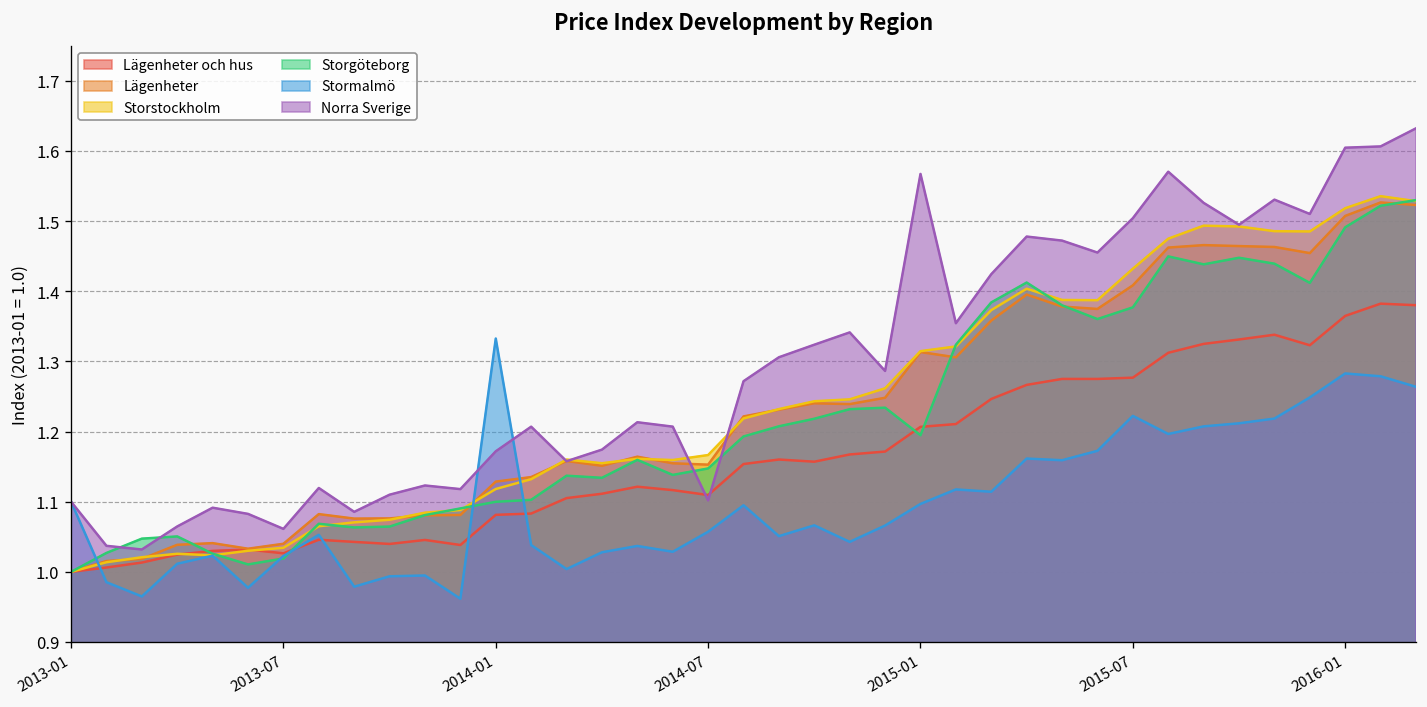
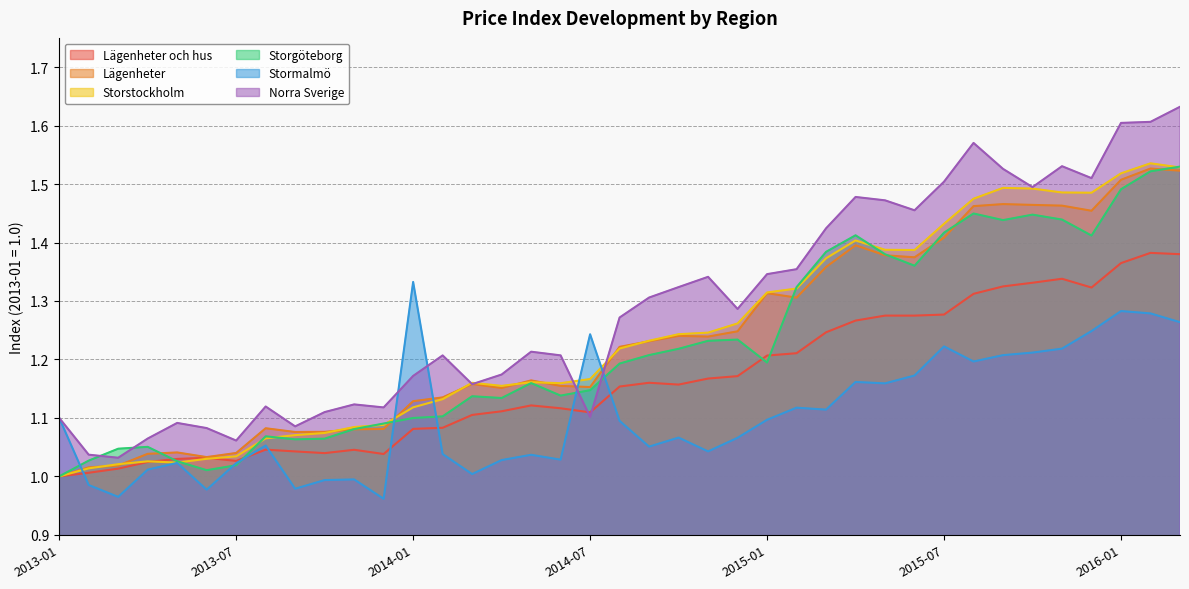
Stormalmö, 2014-07: 1.06 -> 1.24
Norra Sverige, 2015-01: 1.57 -> 1.35
Storgöteborg, 2015-07: 1.38 -> 1.42
